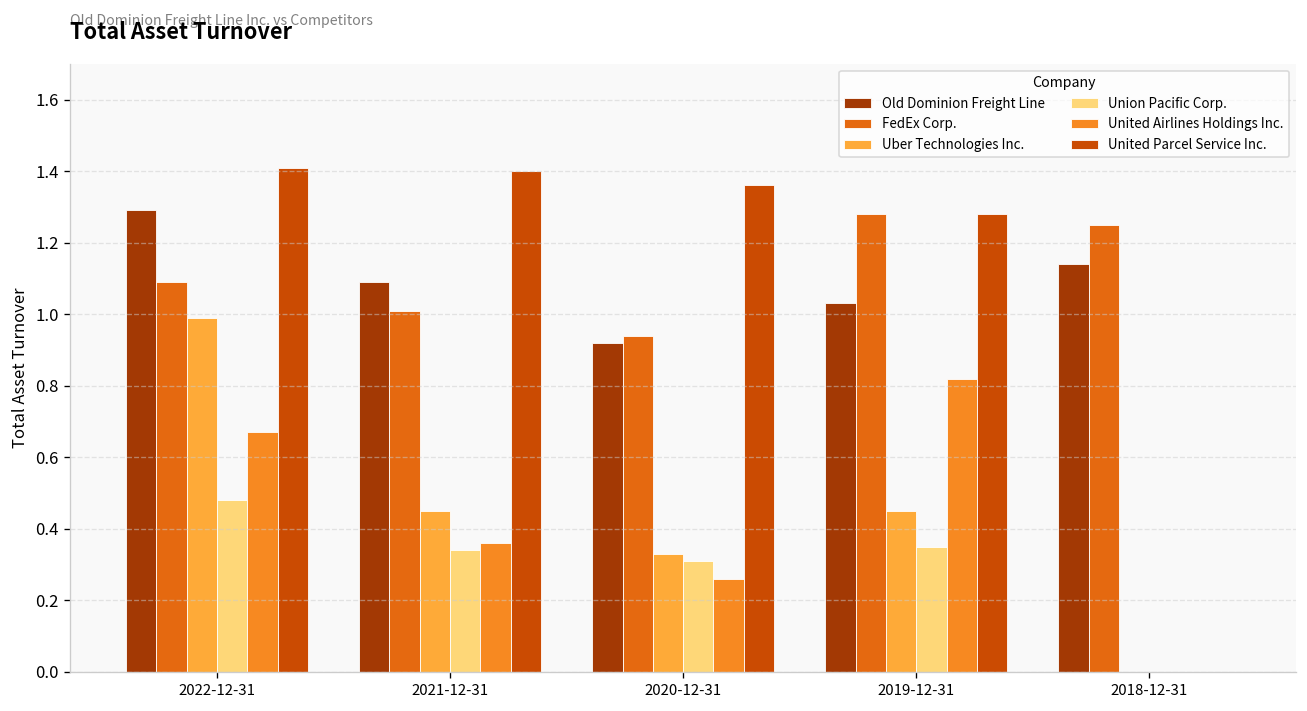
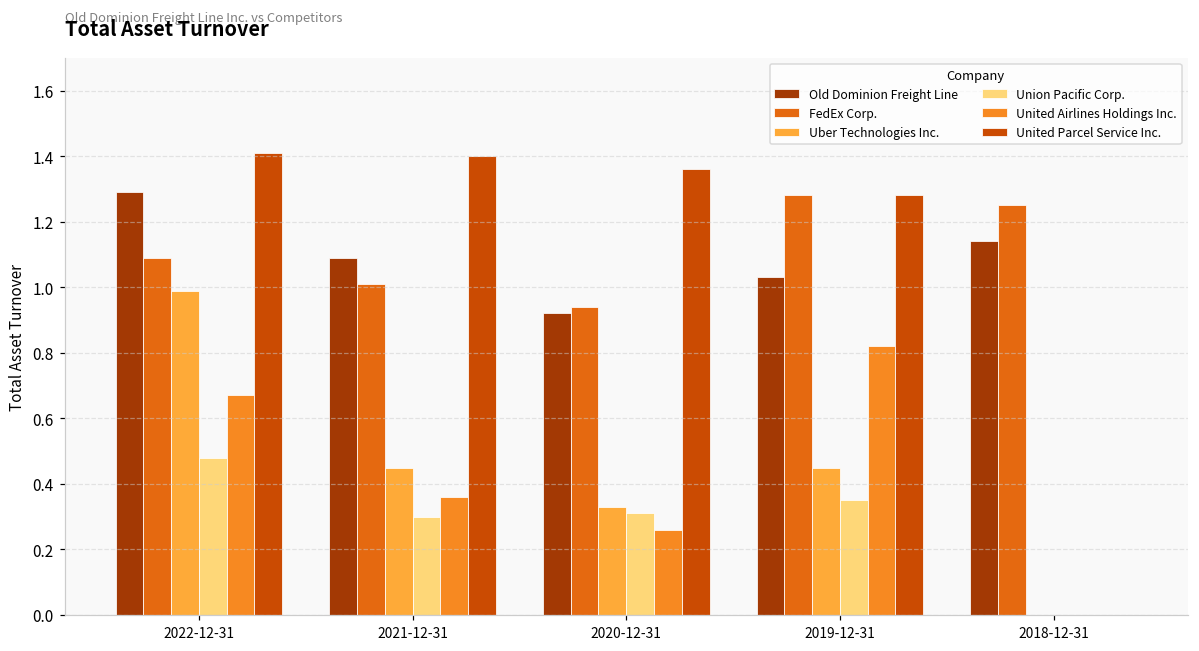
Union Pacific Corp., 2021-12-31: 0.34 -> 0.30
